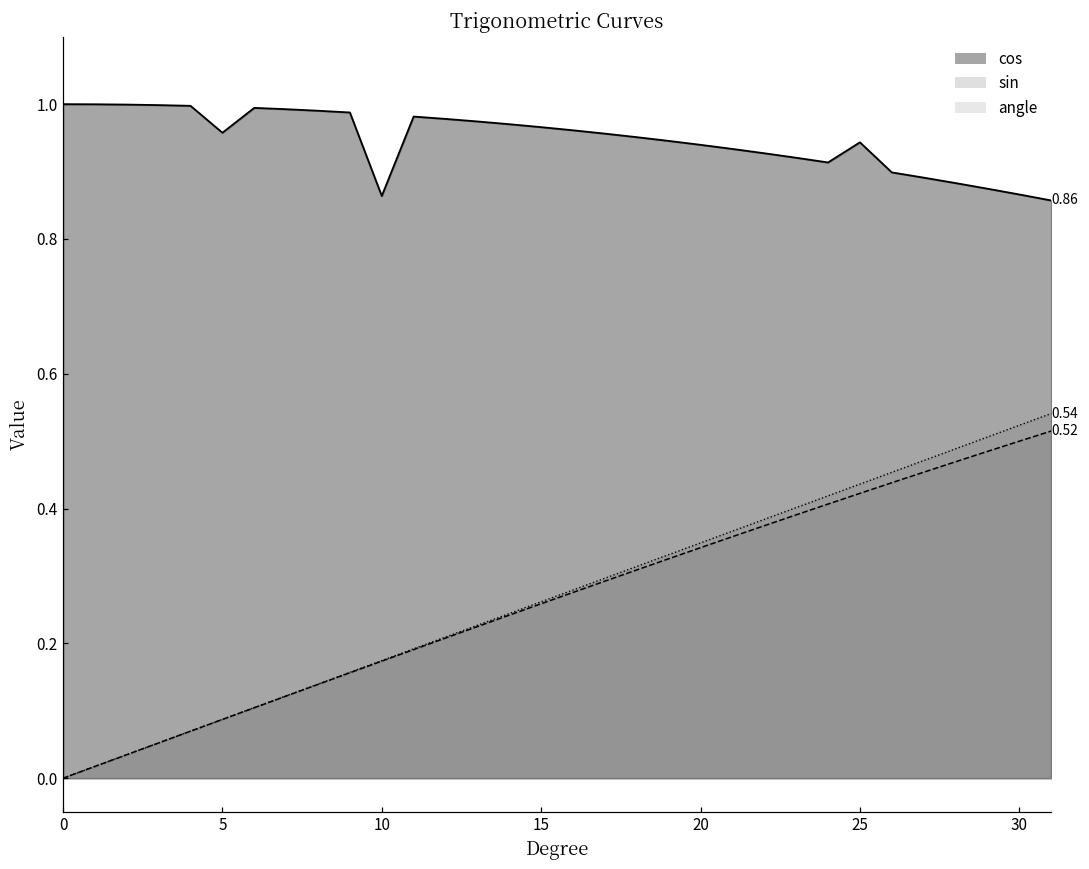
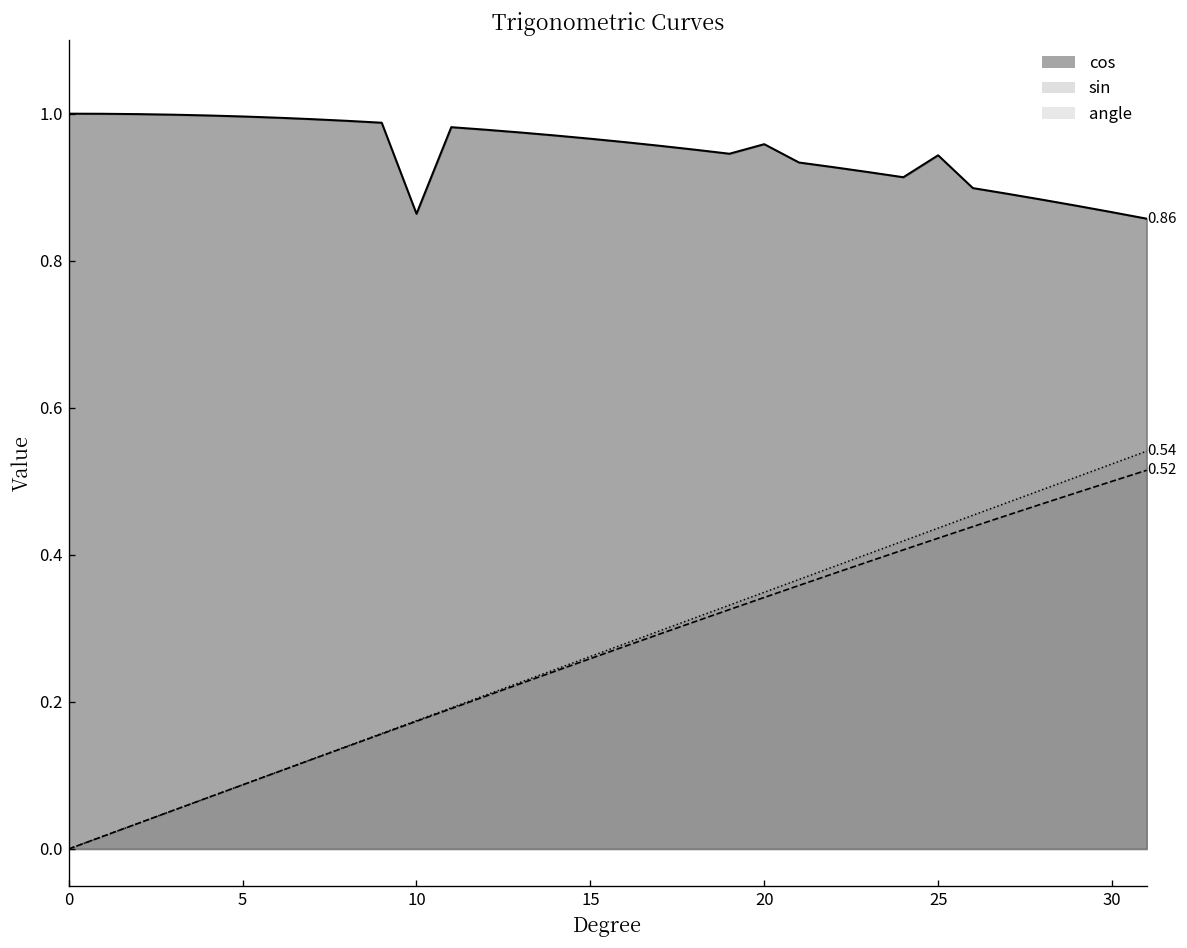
cos, 5: 0.96 -> 1.00
cos, 20: 0.94 -> 0.96
